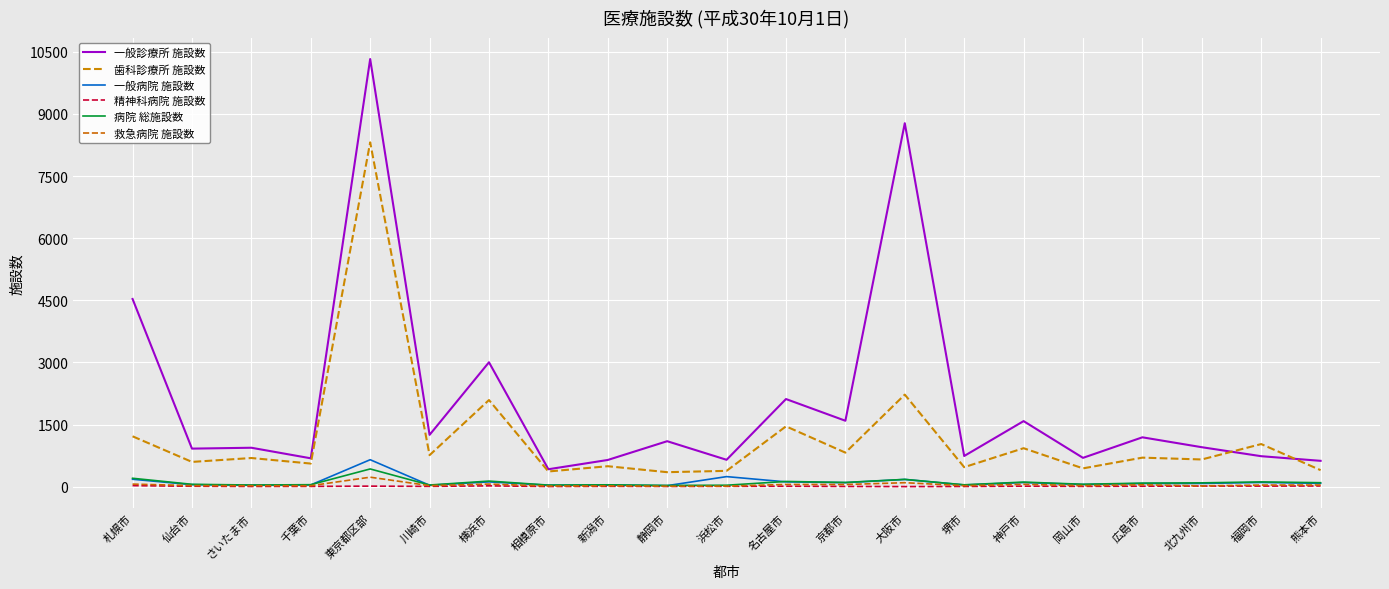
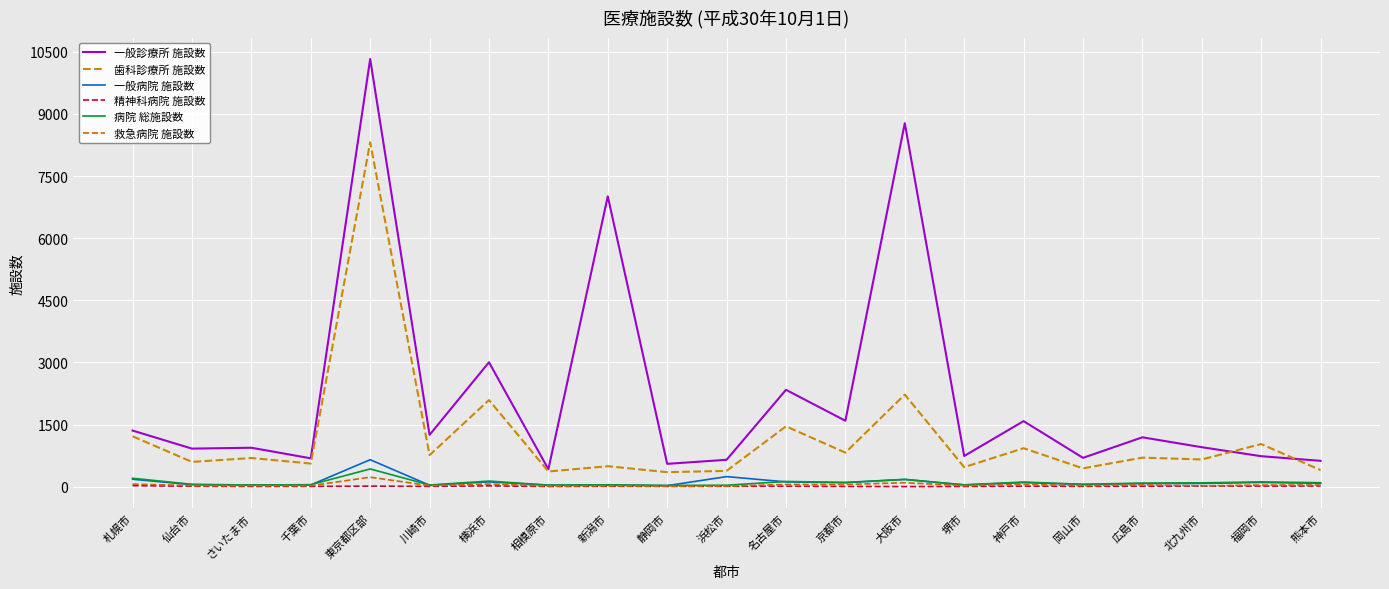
一般診療所 施設数, 札幌市: 4500 -> 1400
一般診療所 施設数, 新潟市: 600 -> 7000
一般診療所 施設数, 静岡市: 1100 -> 600
一般診療所 施設数, 名古屋市: 2100 -> 2300
